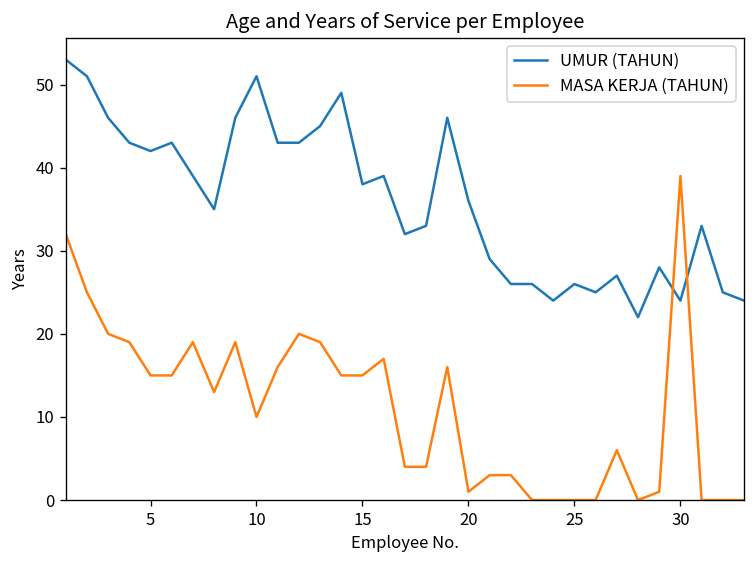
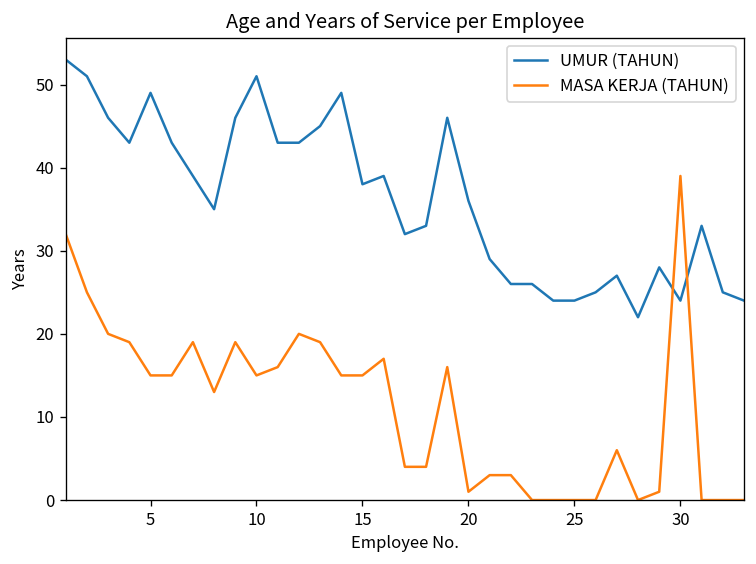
UMUR (TAHUN), 5: 42 -> 49
MASA KERJA (TAHUN), 10: 10 -> 15
UMUR (TAHUN), 25: 26 -> 24
